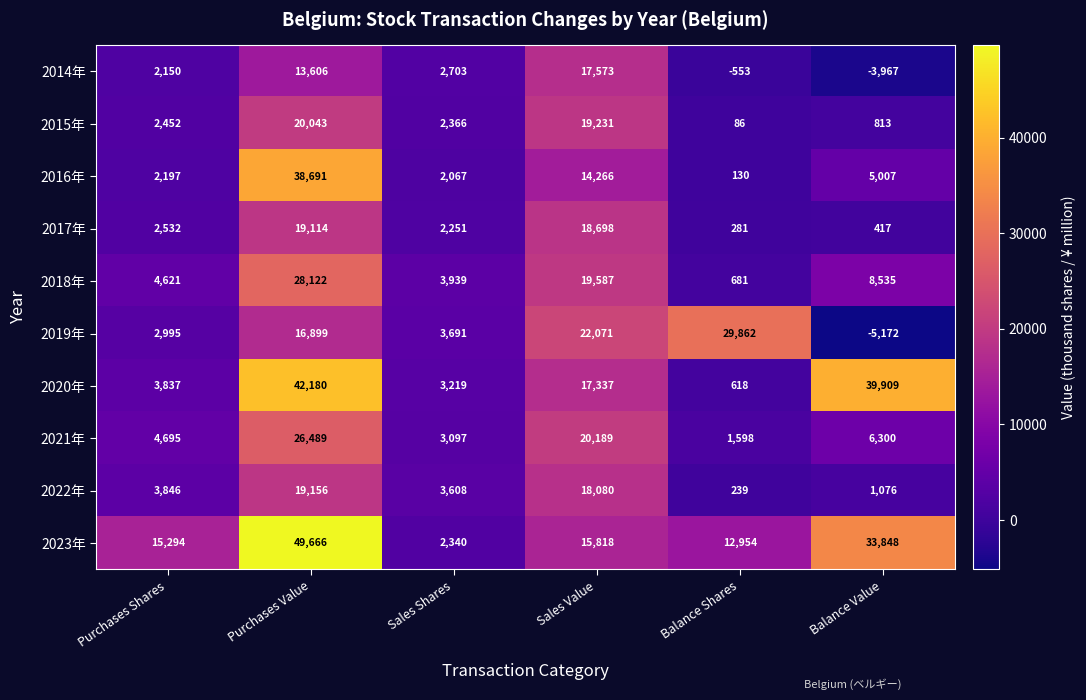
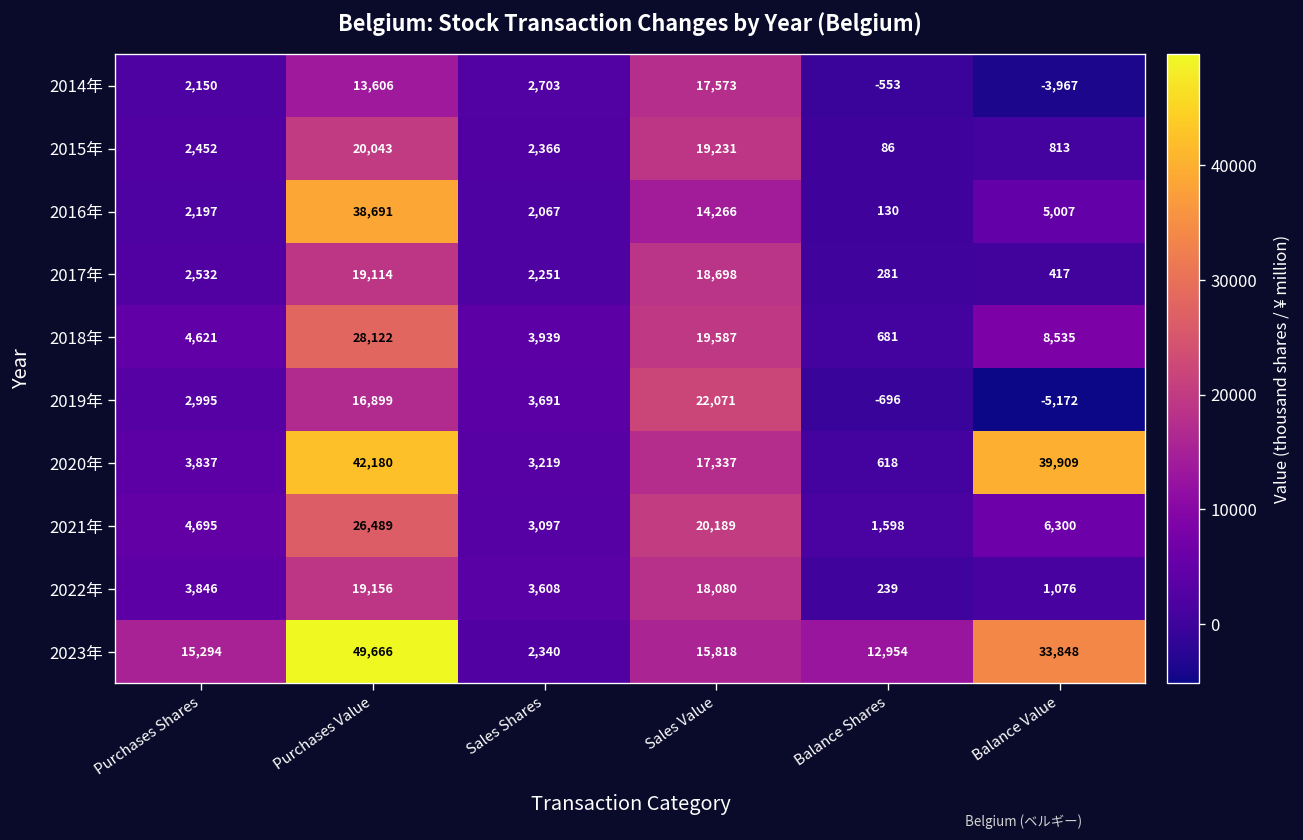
2019年, Balance Shares: 29,862 -> -696
